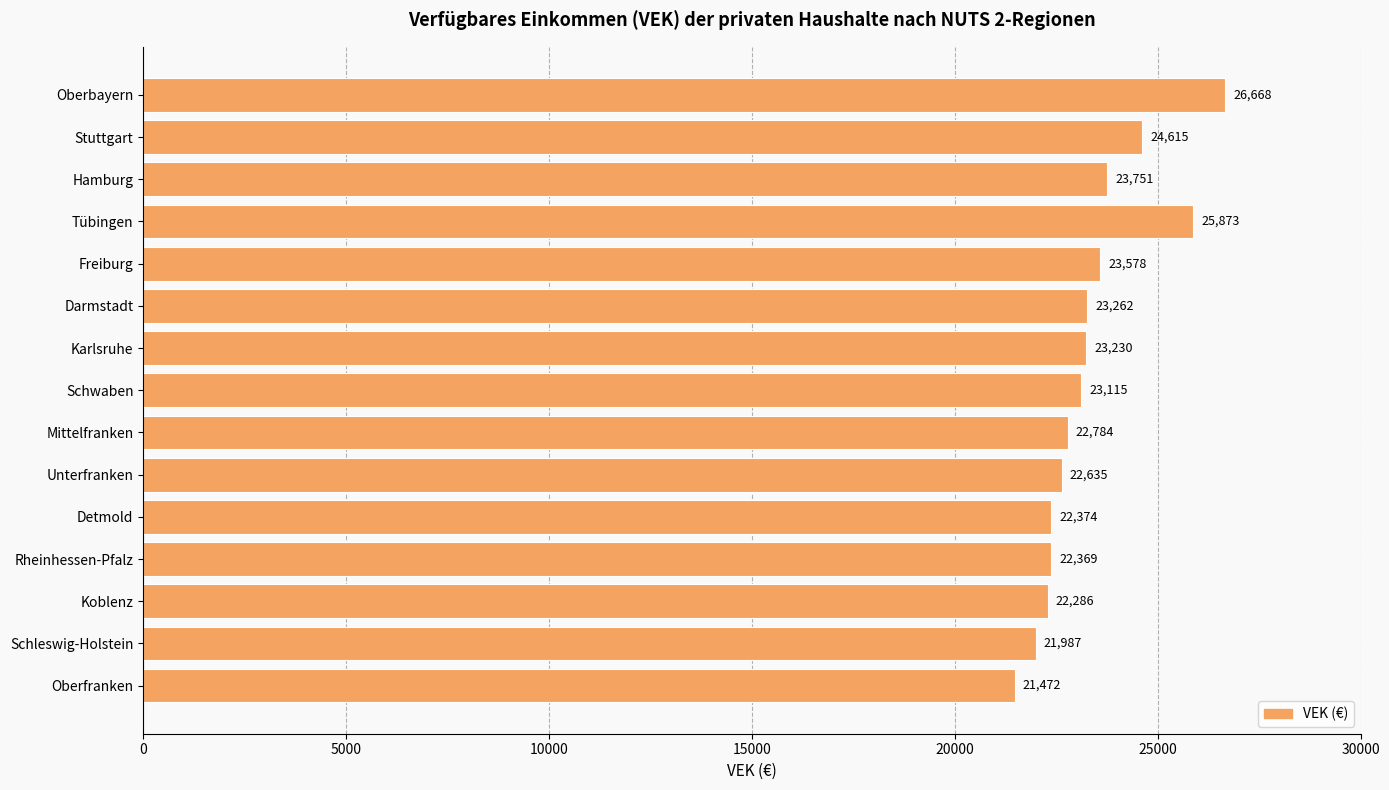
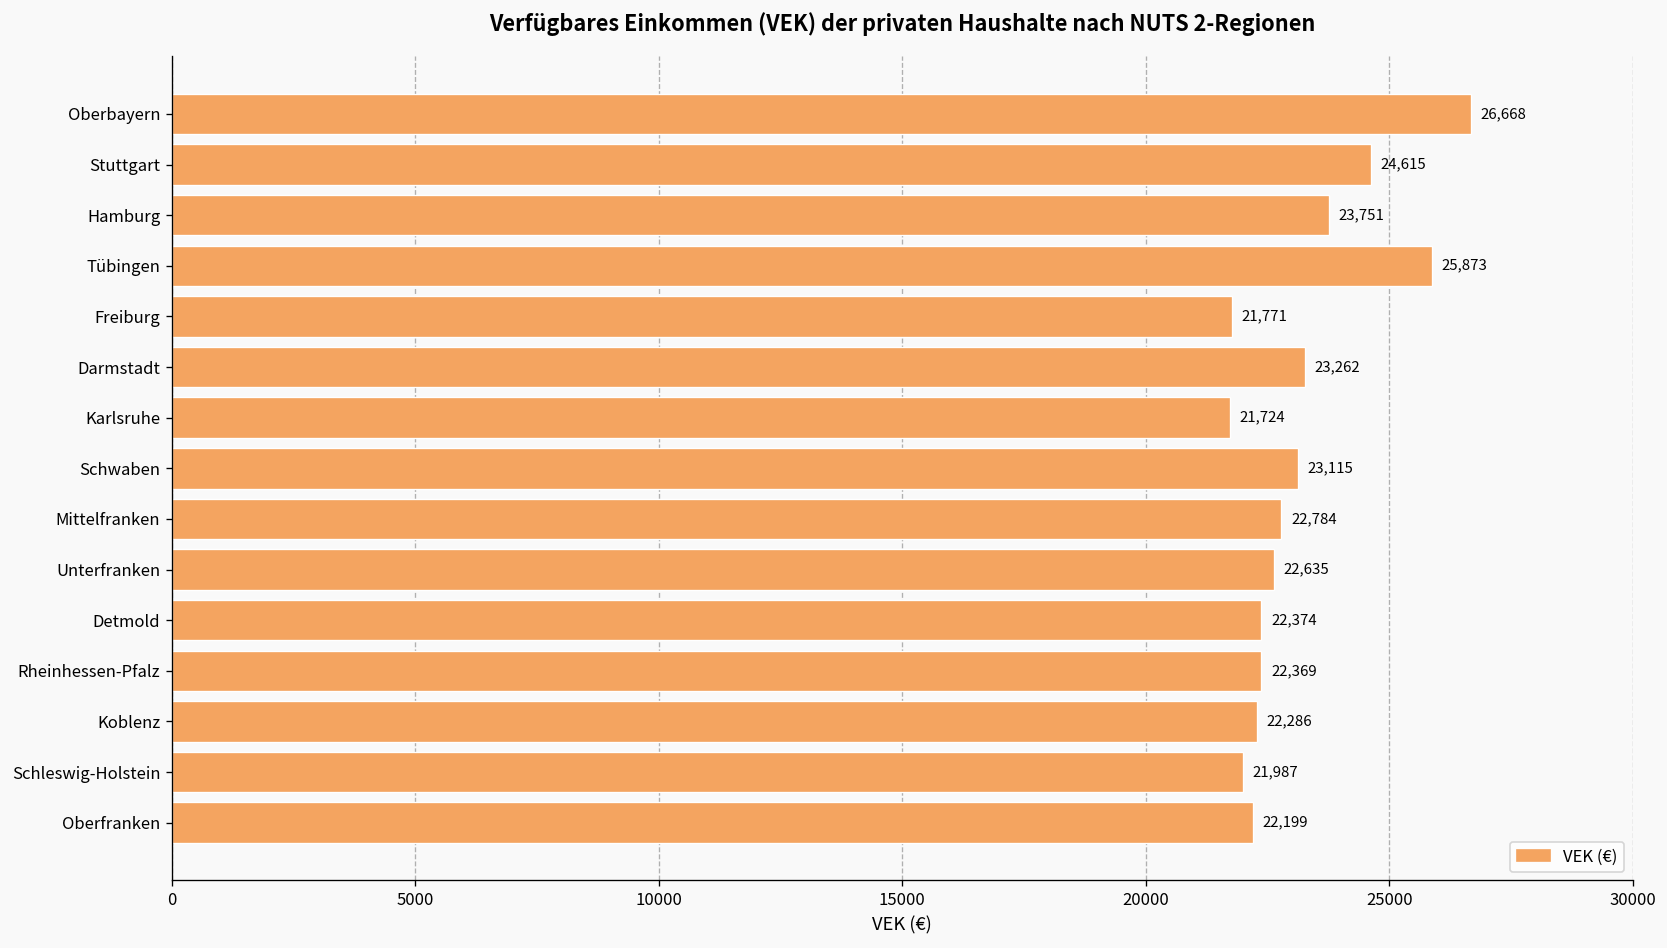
Freiburg: 23,578 -> 21,771
Karlsruhe: 23,230 -> 21,724
Oberfranken: 21,472 -> 22,199
